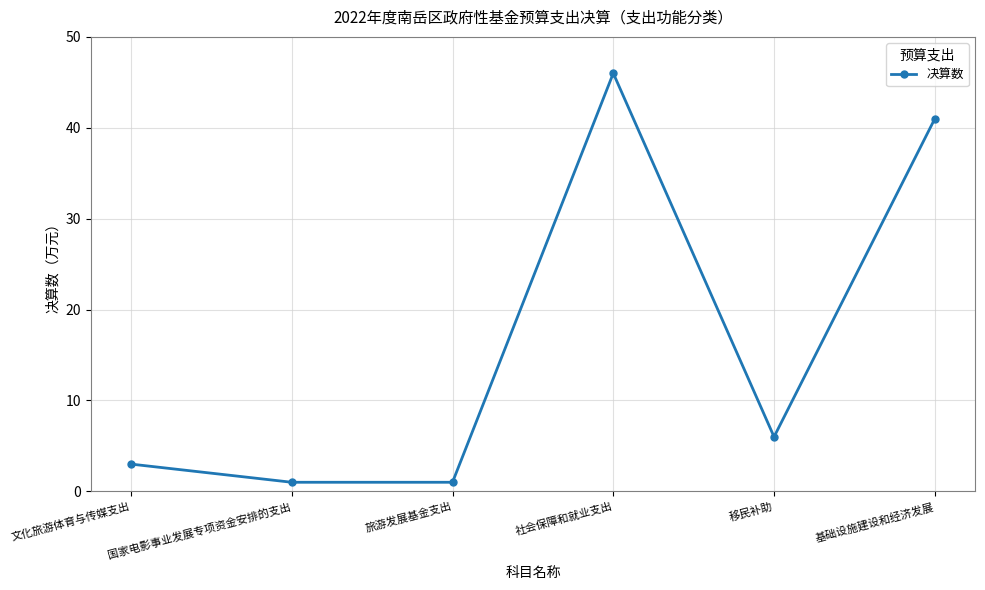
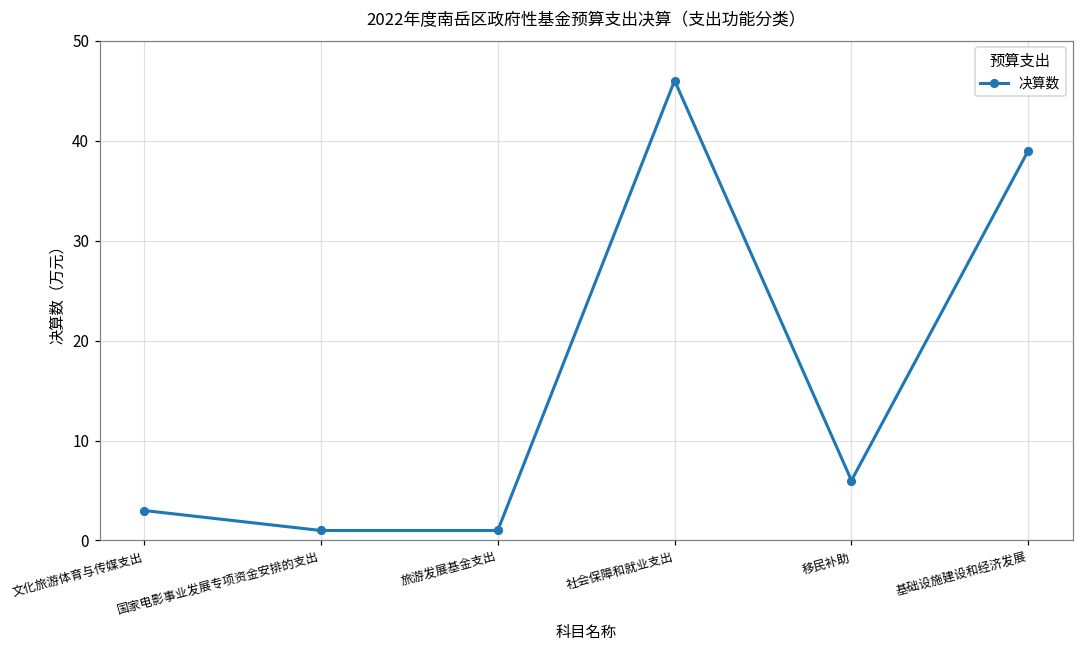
基础设施建设和经济发展: 41 -> 39
